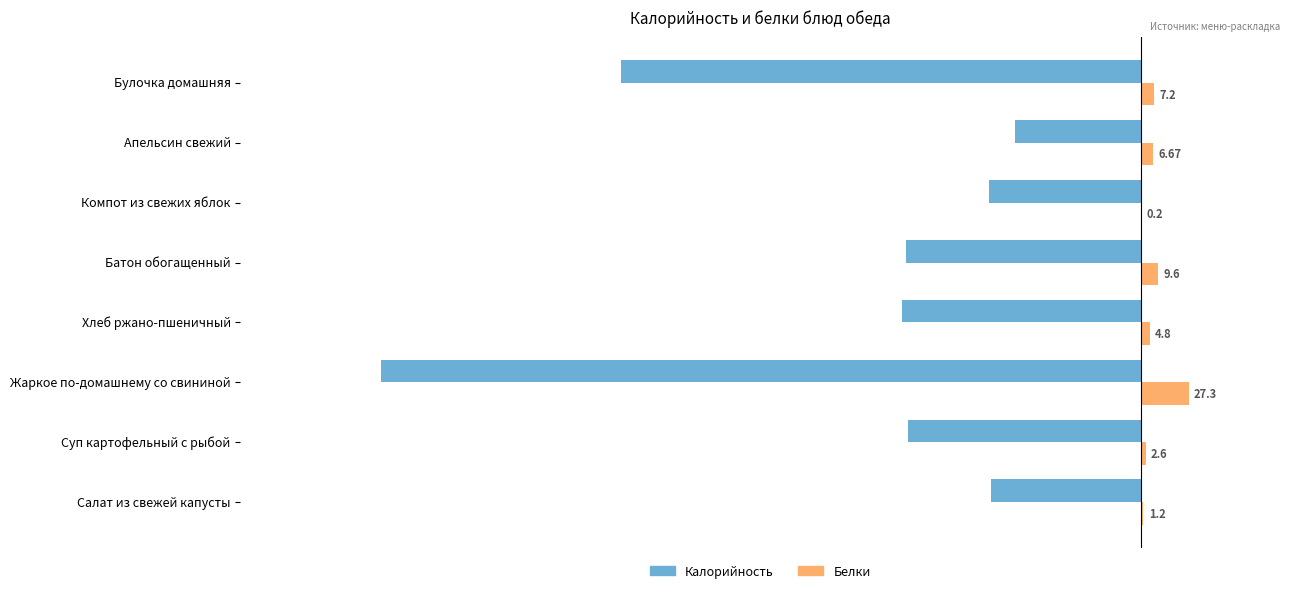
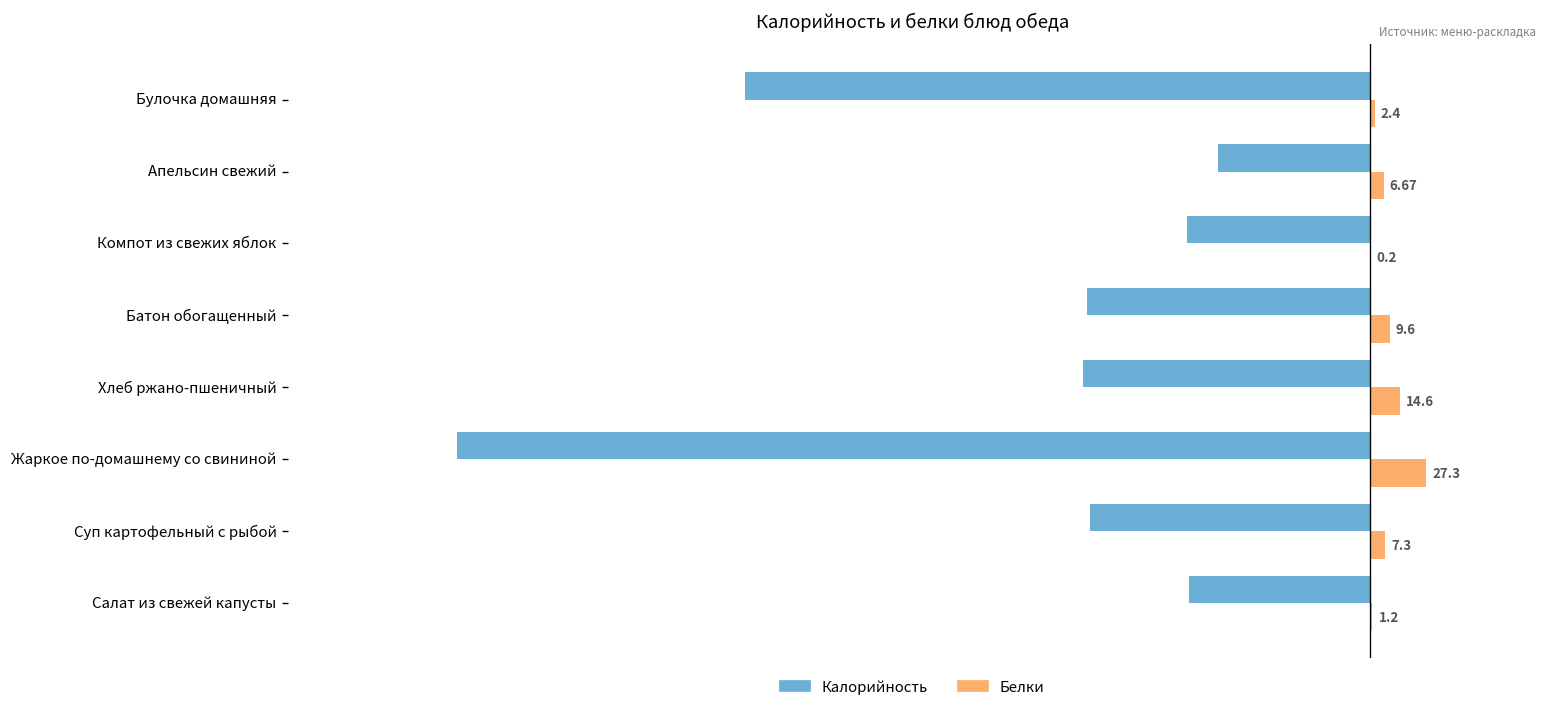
Белки, Булочка домашняя: 7.2 -> 2.4
Белки, Хлеб ржано-пшеничный: 4.8 -> 14.6
Белки, Суп картофельный с рыбой: 2.6 -> 7.3
